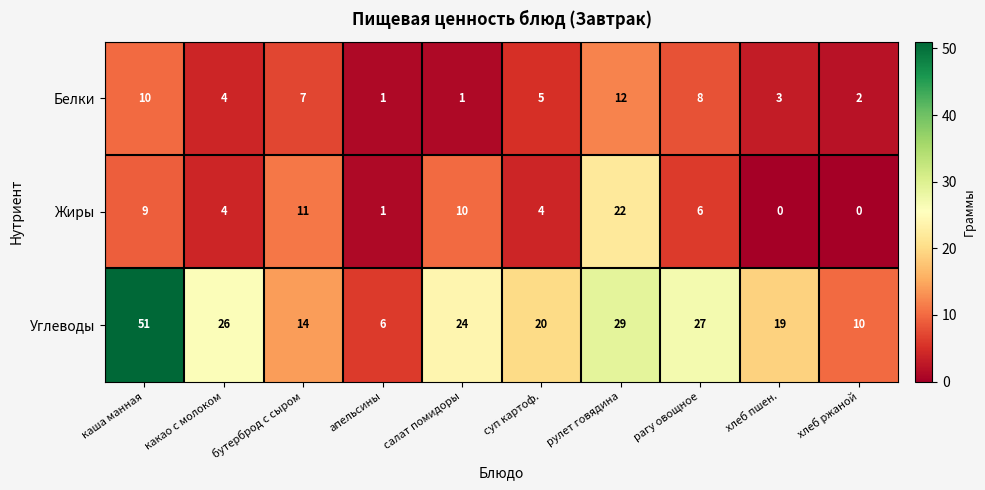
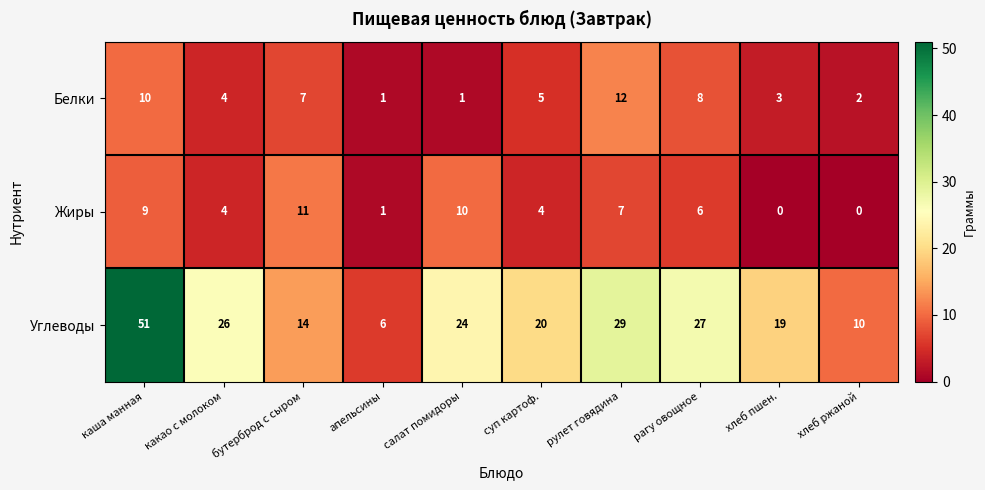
Жиры, рулет говядина: 22 -> 7
